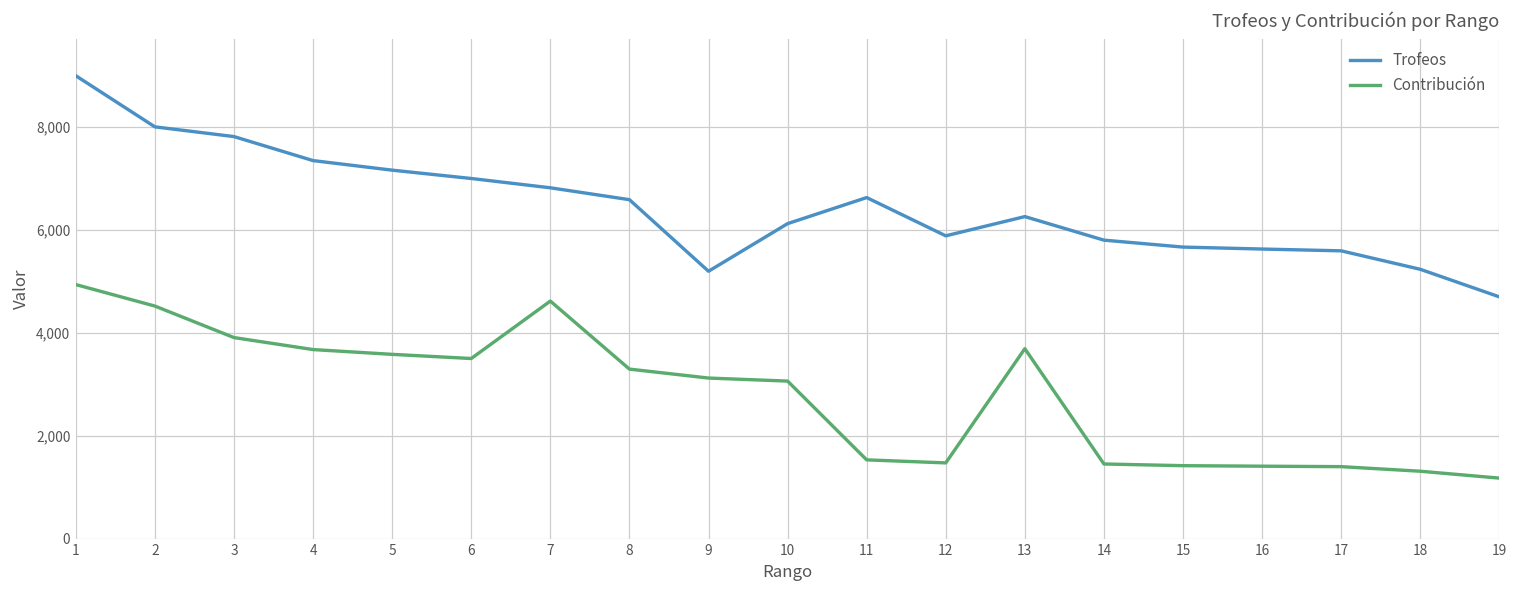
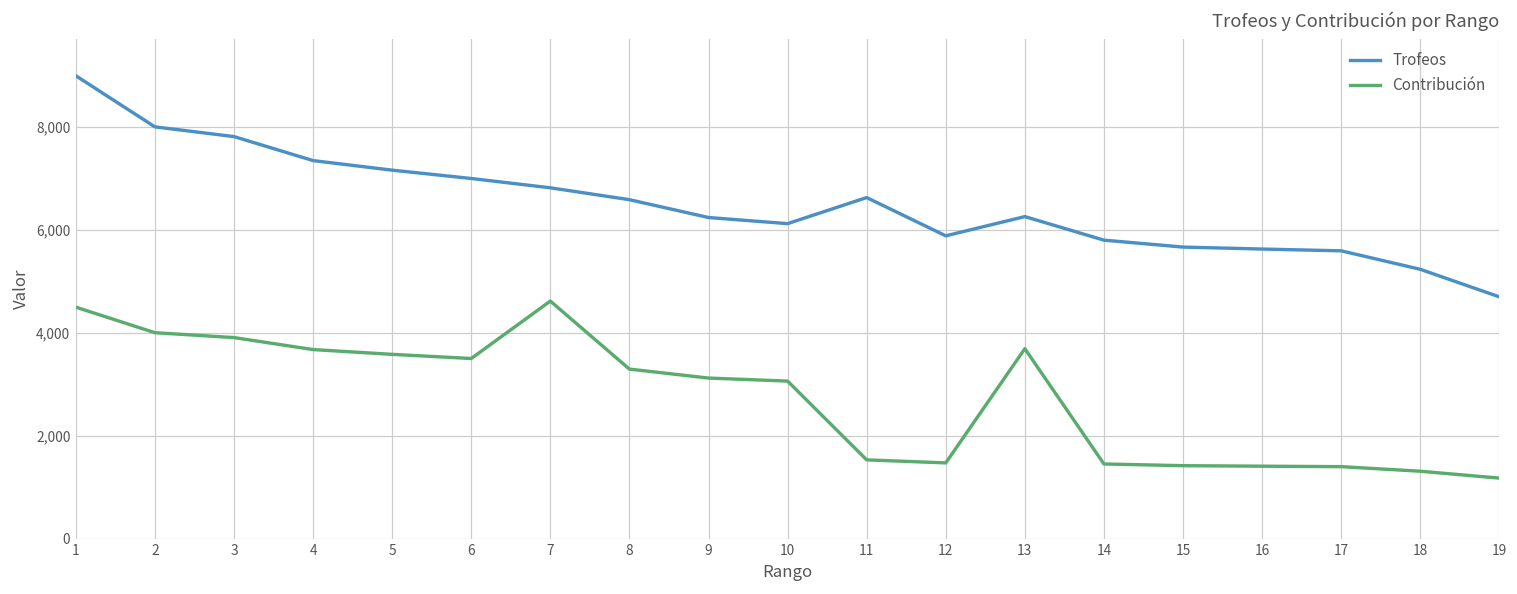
Contribución, 1: 4,900 -> 4,500
Contribución, 2: 4,500 -> 4,000
Trofeos, 9: 5,200 -> 6,200
